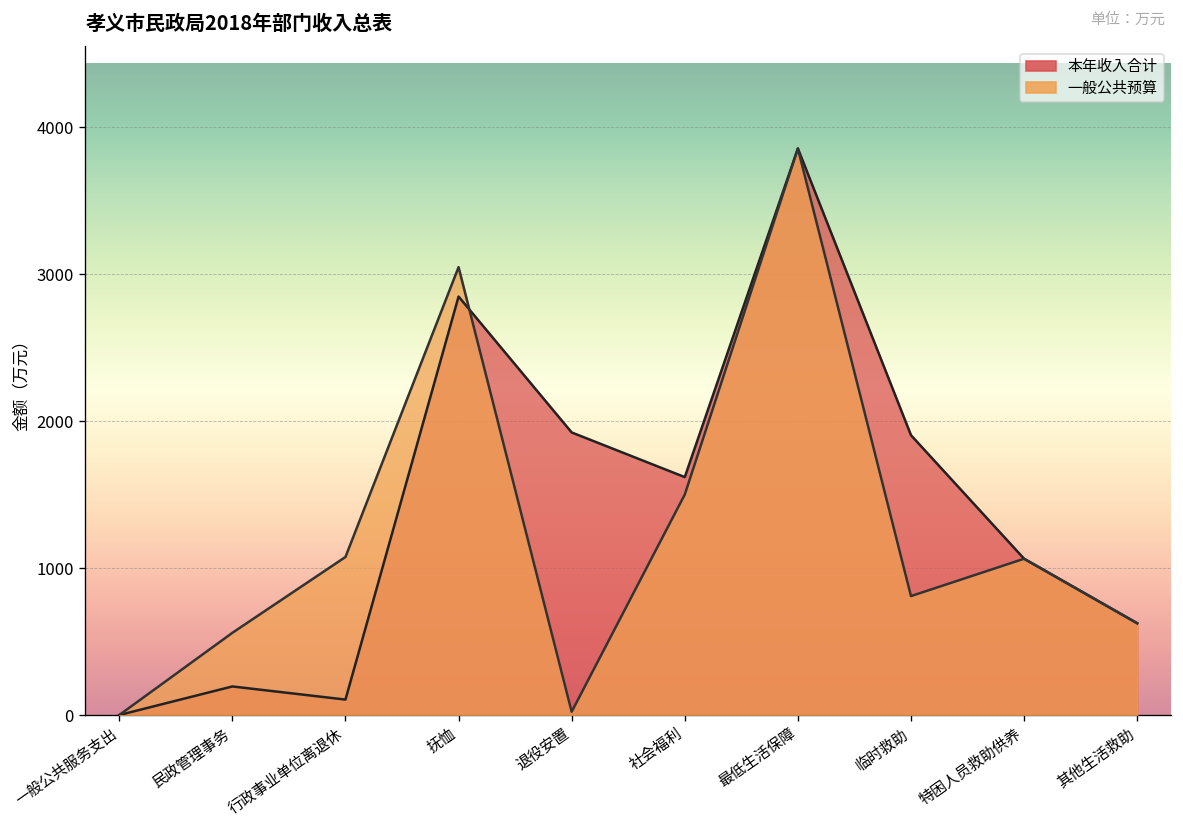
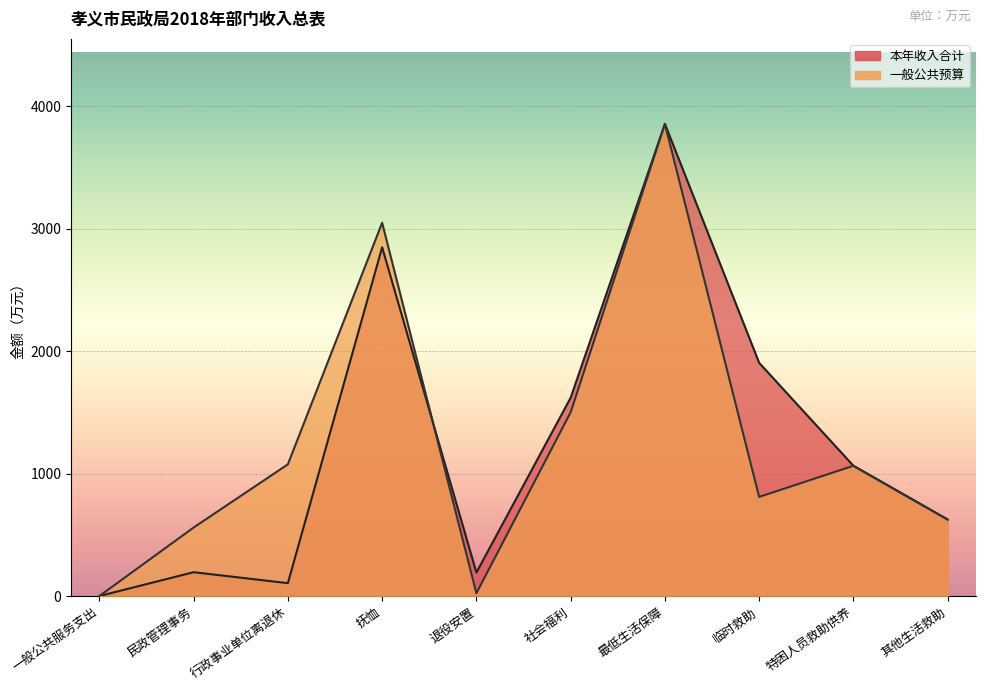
本年收入合计, 退役安置: 1920 -> 190
